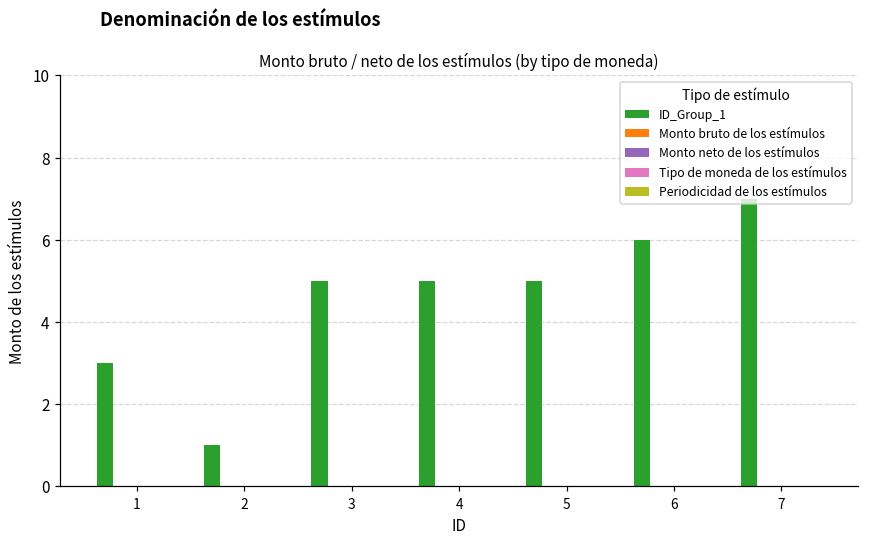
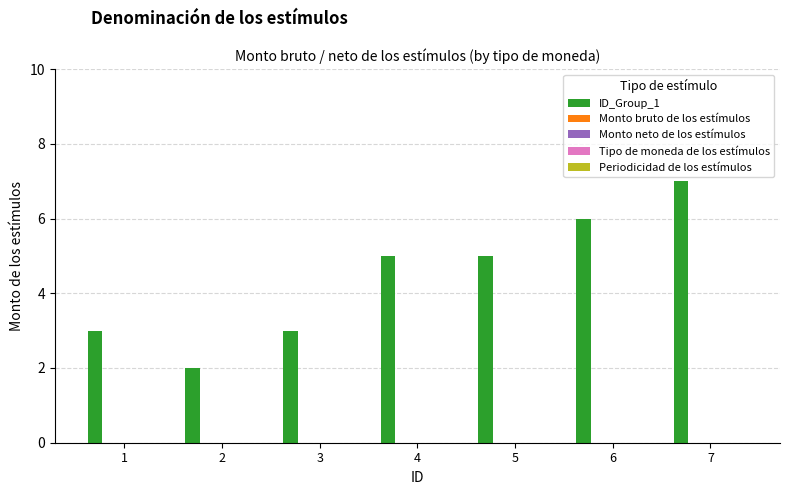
ID_Group_1, 2: 1 -> 2
ID_Group_1, 3: 5 -> 3
